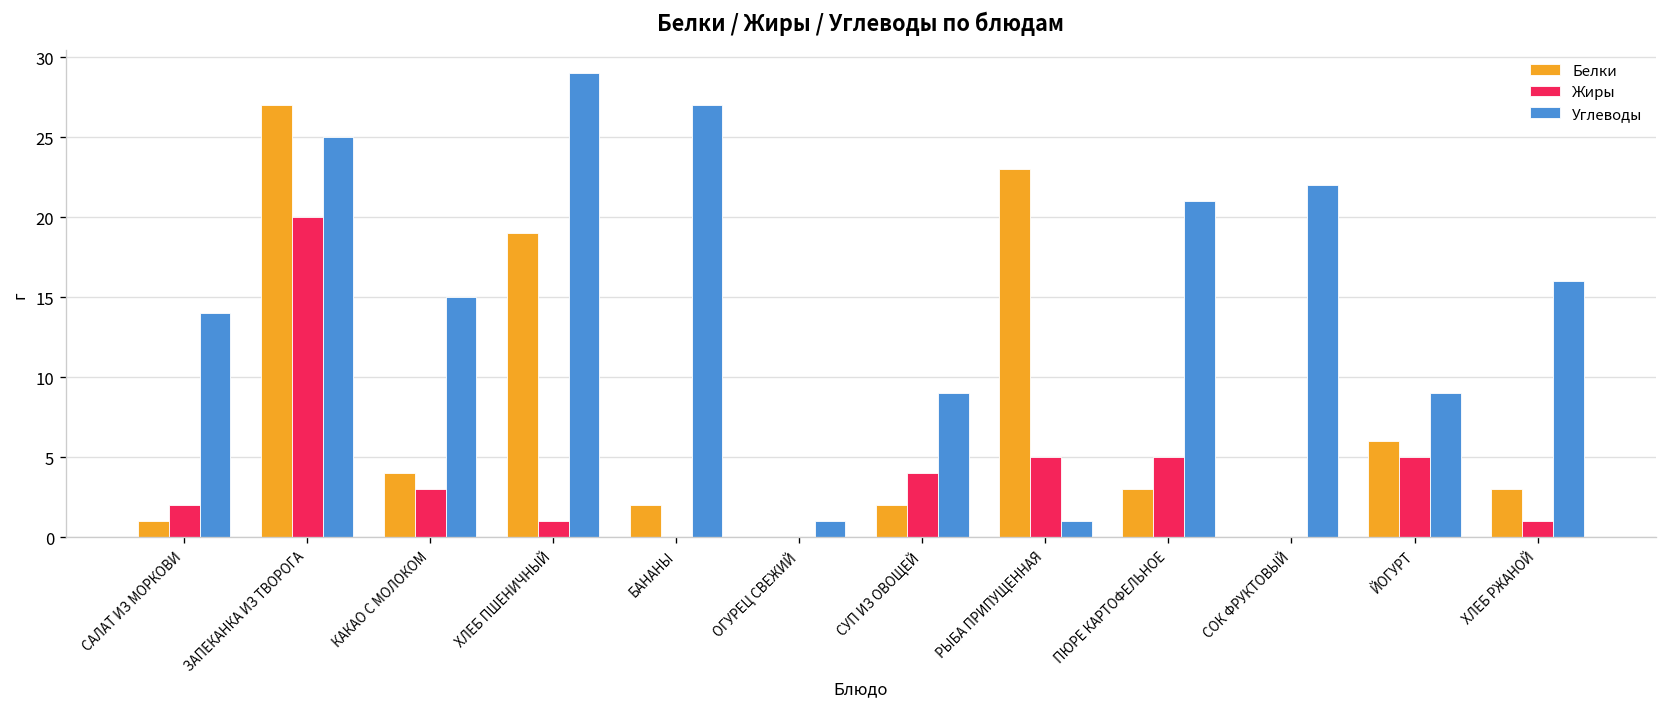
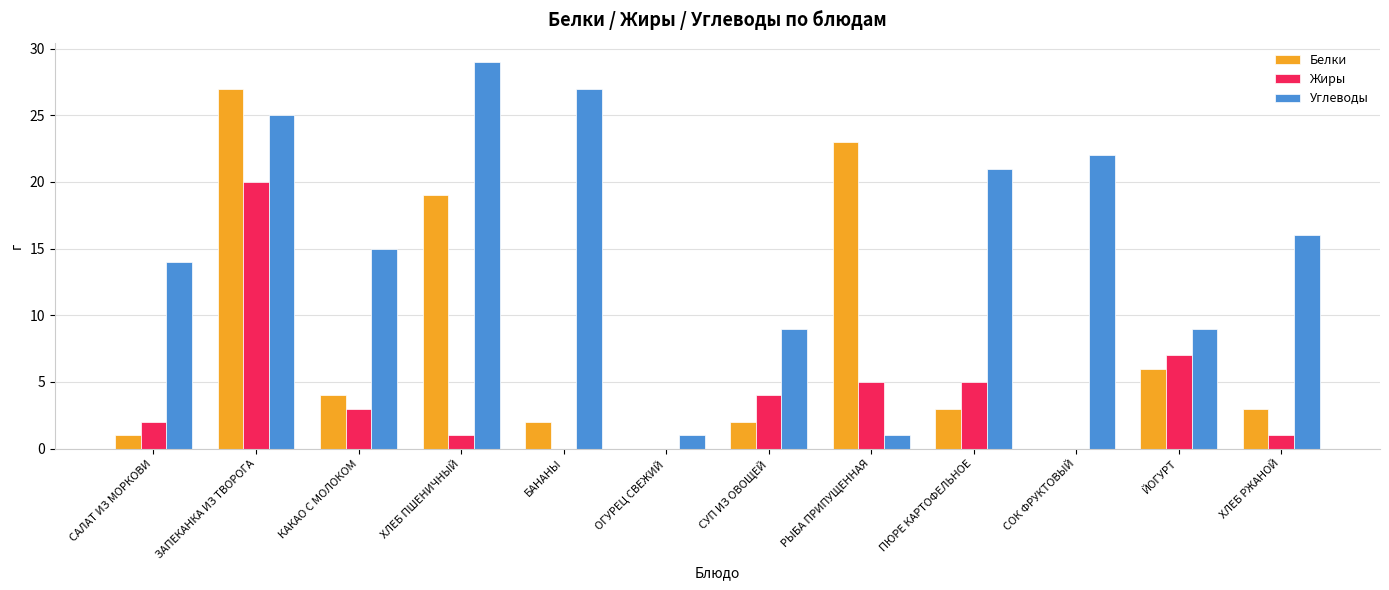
Жиры, ЙОГУРТ: 5 -> 7
